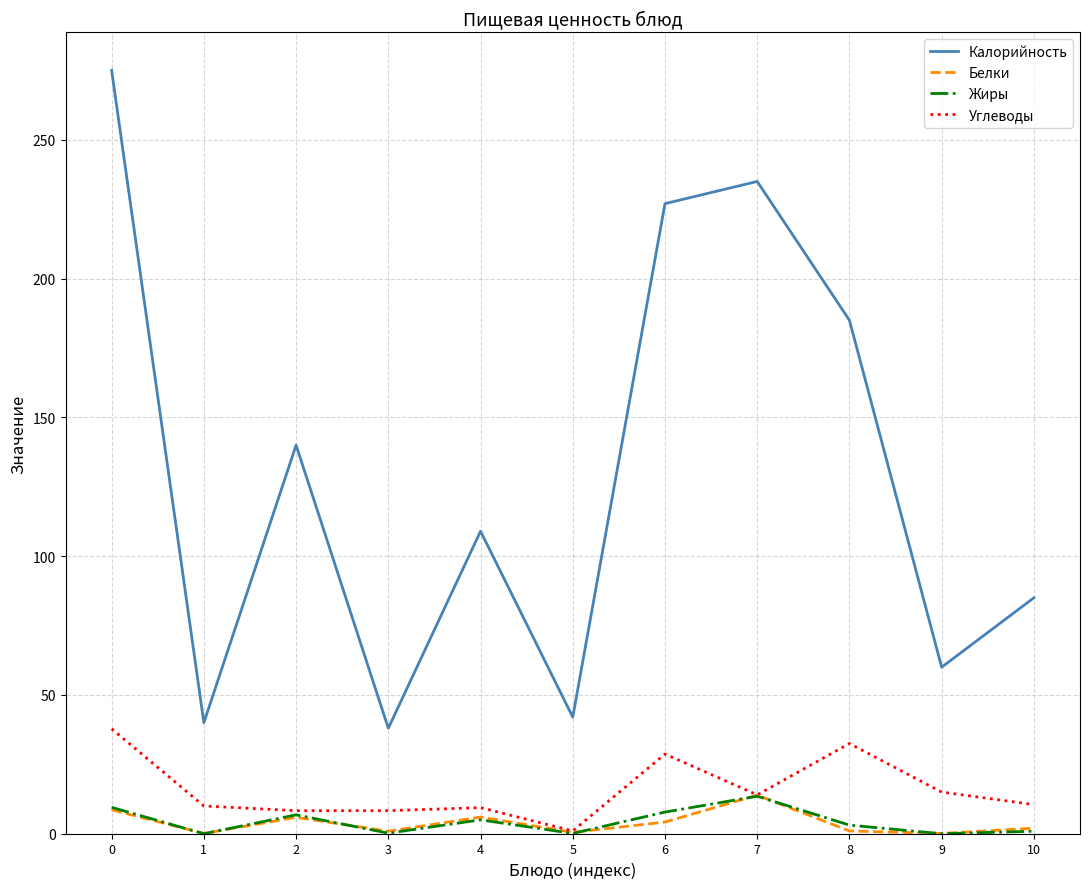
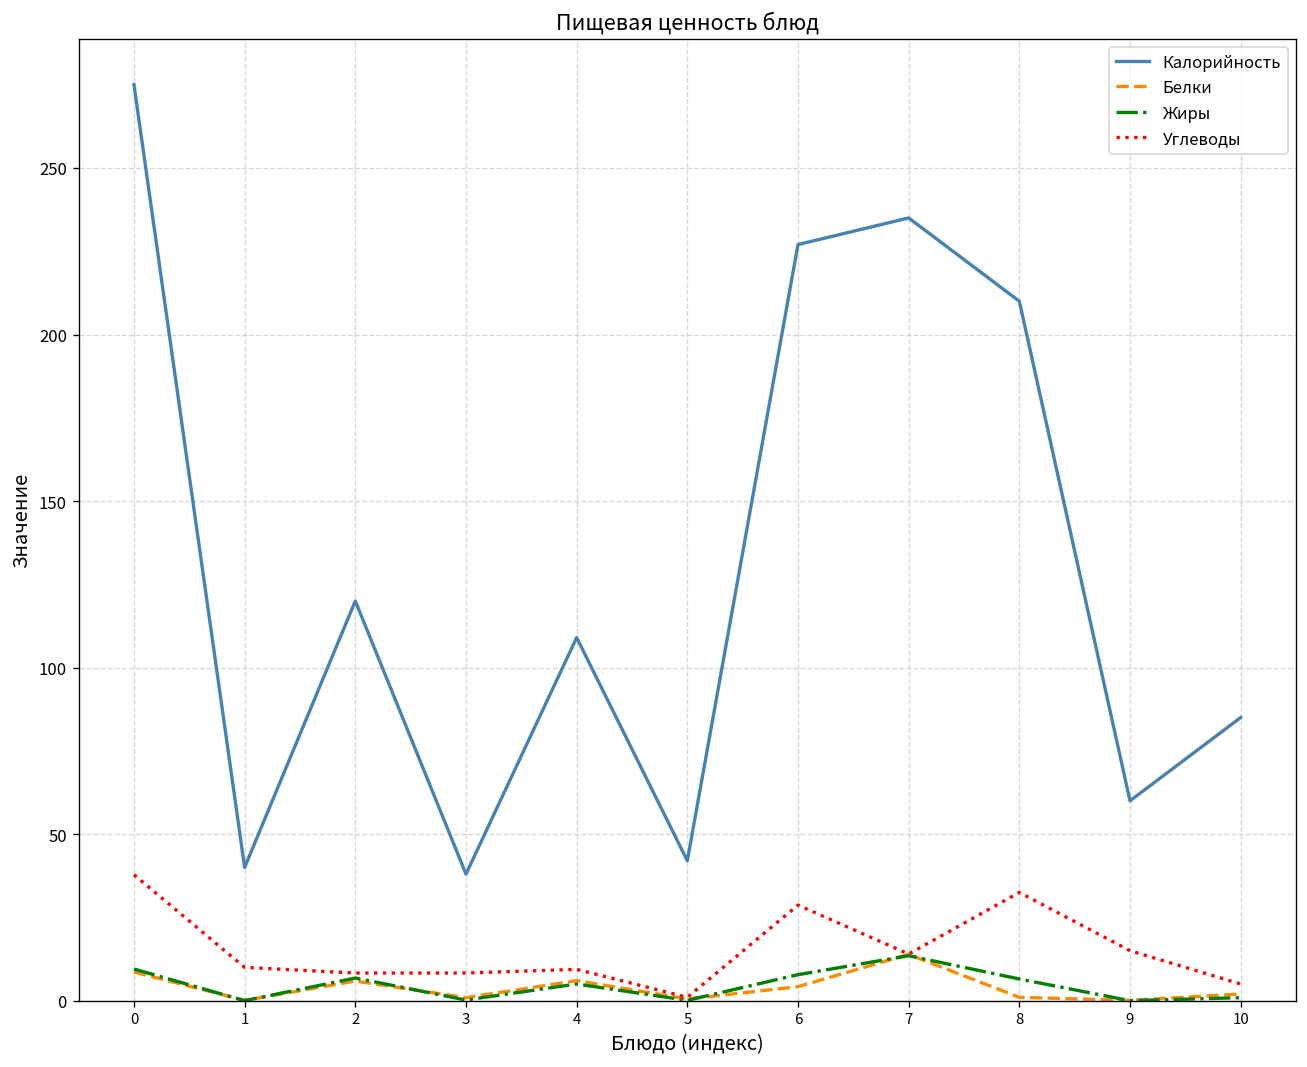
Калорийность, 2: 140 -> 120
Калорийность, 8: 185 -> 210
Жиры, 8: 3 -> 7
Углеводы, 10: 11 -> 5
